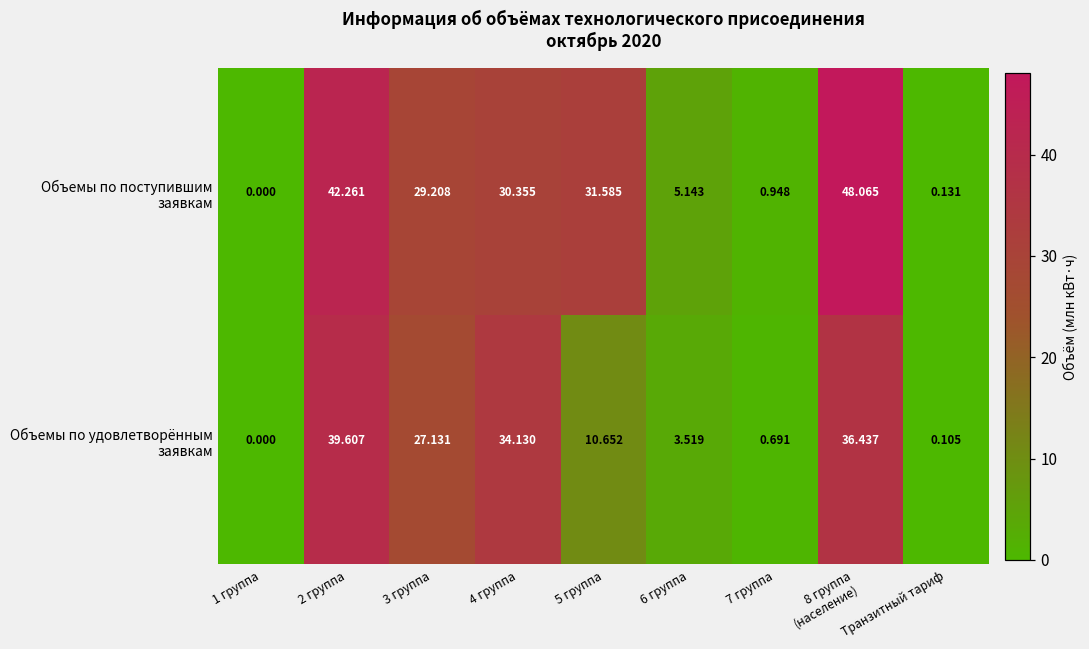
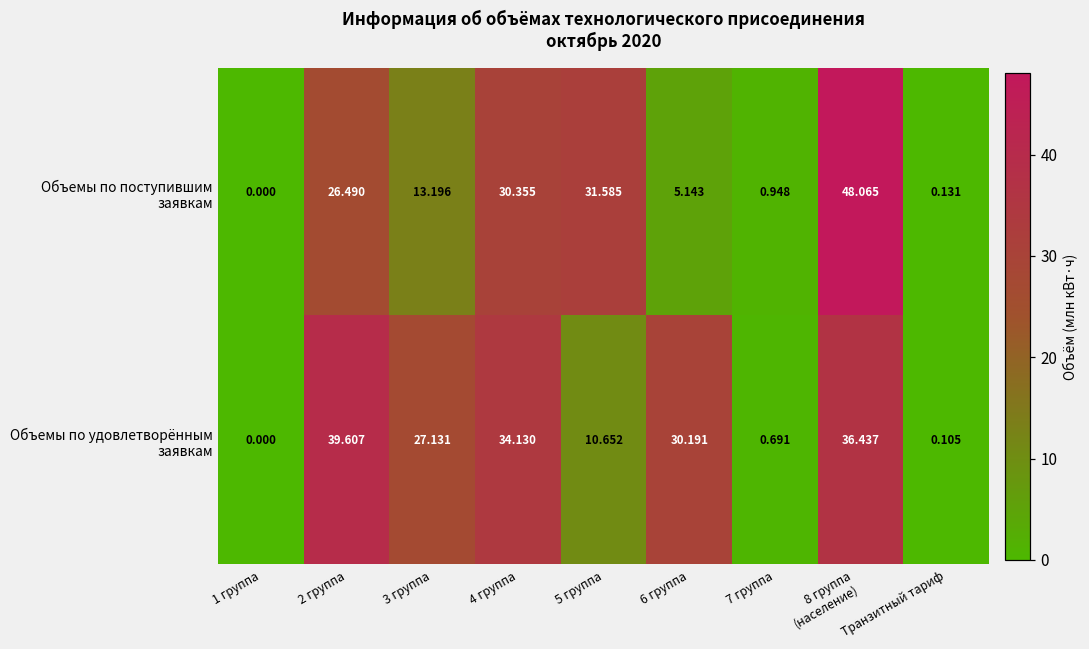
Объемы по поступившим заявкам, 2 группа: 42.261 -> 26.490
Объемы по поступившим заявкам, 3 группа: 29.208 -> 13.196
Объемы по удовлетворённым заявкам, 6 группа: 3.519 -> 30.191
